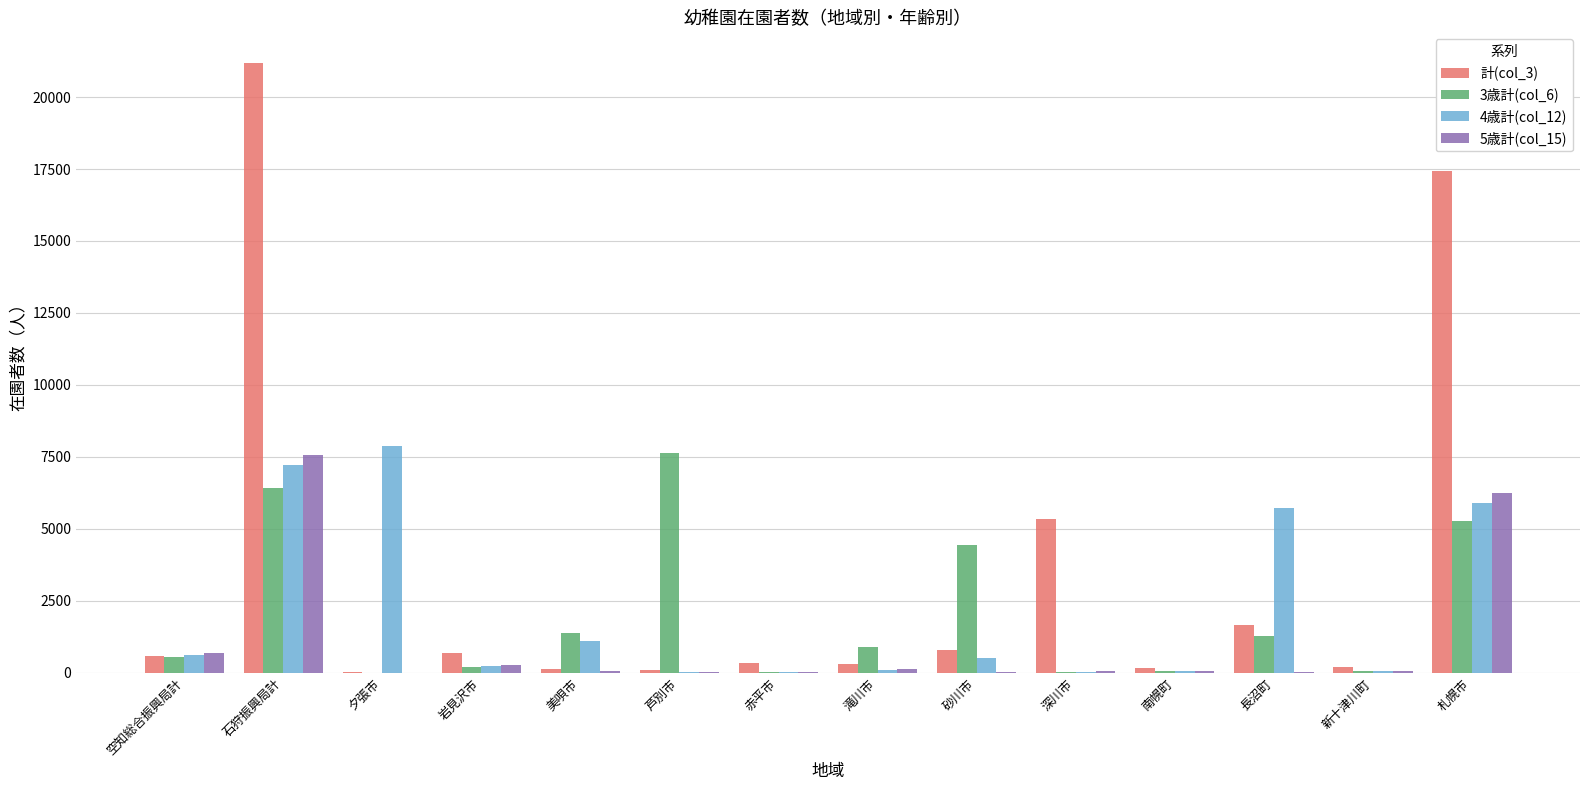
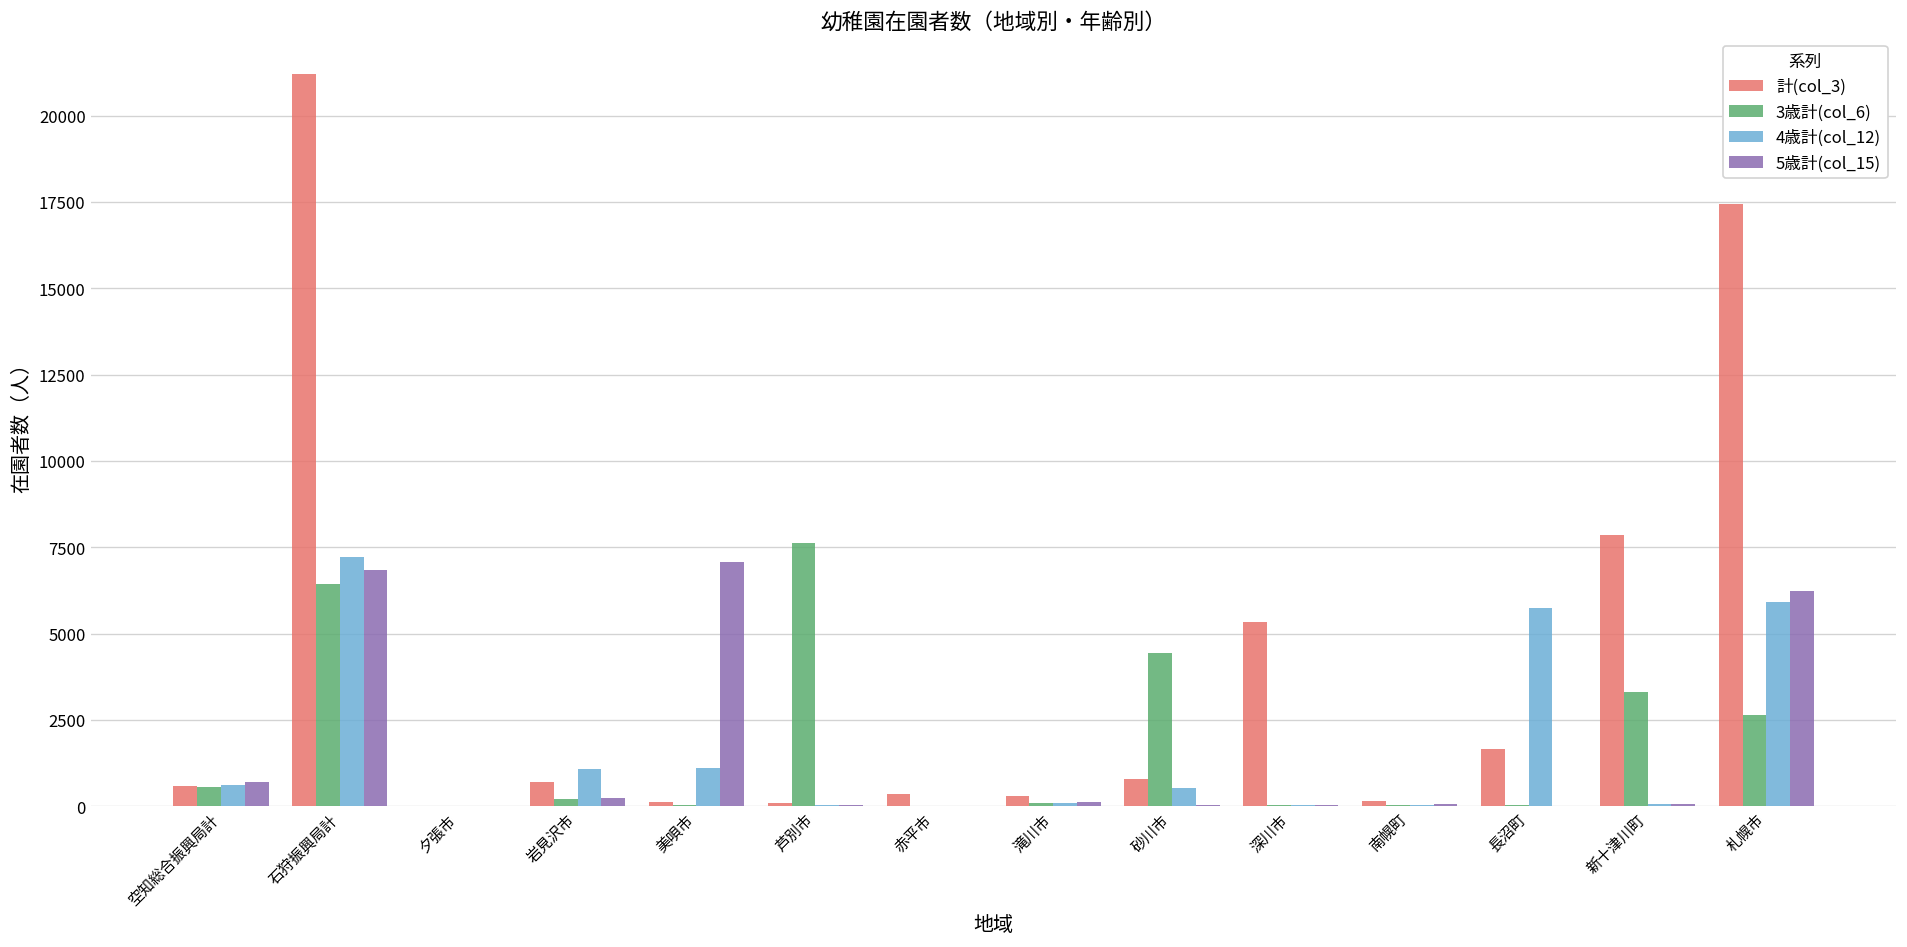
5歳計(col_15), 石狩振興局計: 7600 -> 6800
4歳計(col_12), 夕張市: 7900 -> 0
4歳計(col_12), 岩見沢市: 200 -> 1100
3歳計(col_6), 美唄市: 1400 -> 0
5歳計(col_15), 美唄市: 0 -> 7100
3歳計(col_6), 滝川市: 900 -> 100
3歳計(col_6), 長沼町: 1300 -> 0
計(col_3), 新十津川町: 200 -> 7900
3歳計(col_6), 新十津川町: 0 -> 3300
3歳計(col_6), 札幌市: 5300 -> 2600
